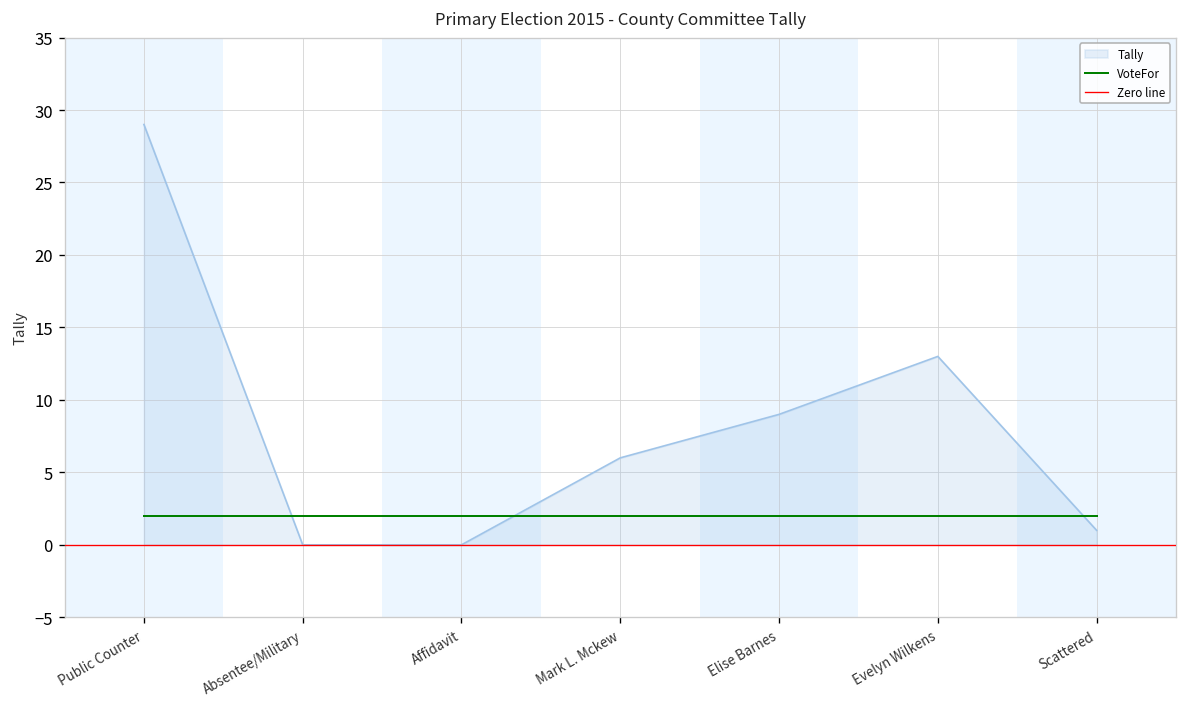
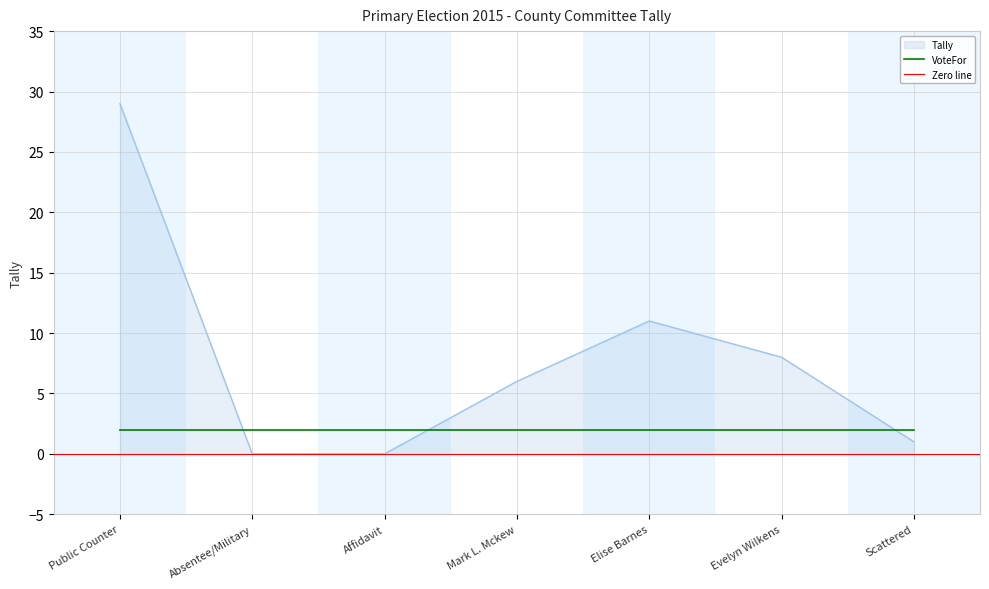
Tally, Elise Barnes: 9 -> 11
Tally, Evelyn Wilkens: 13 -> 8
